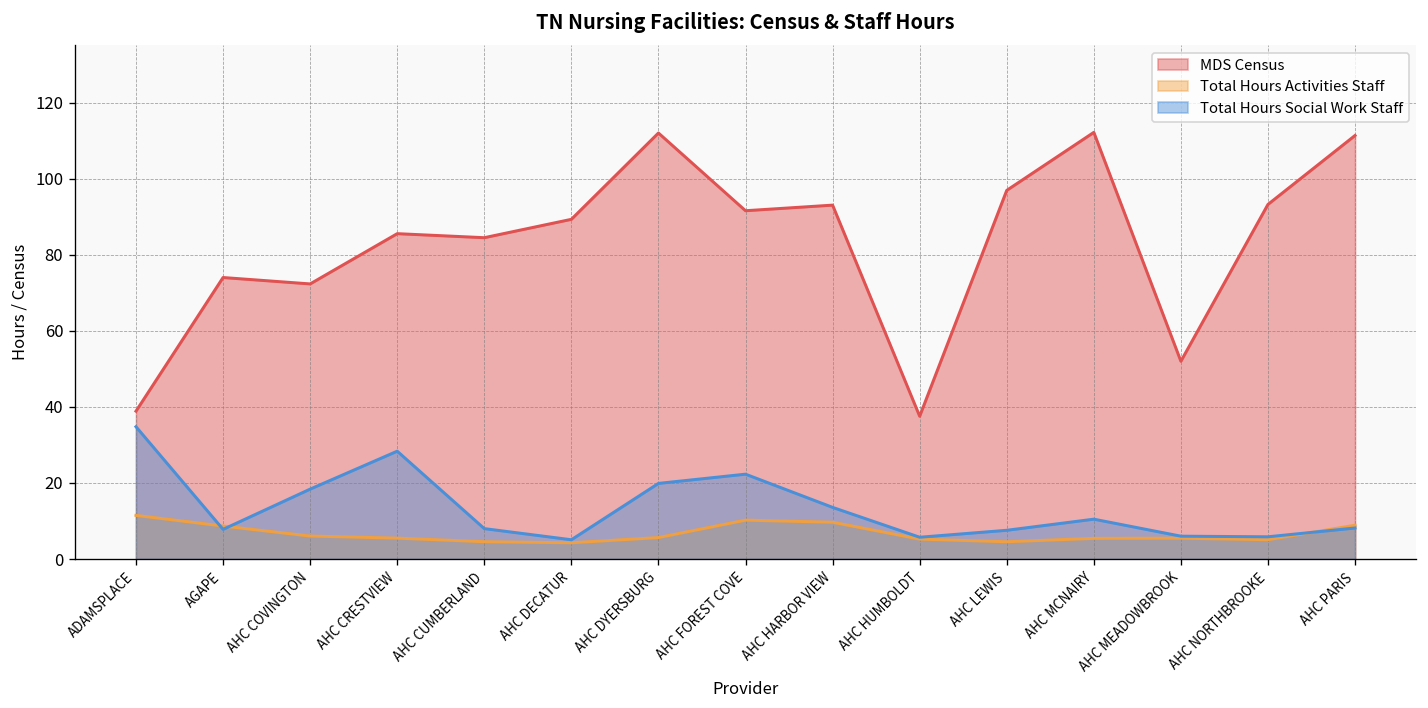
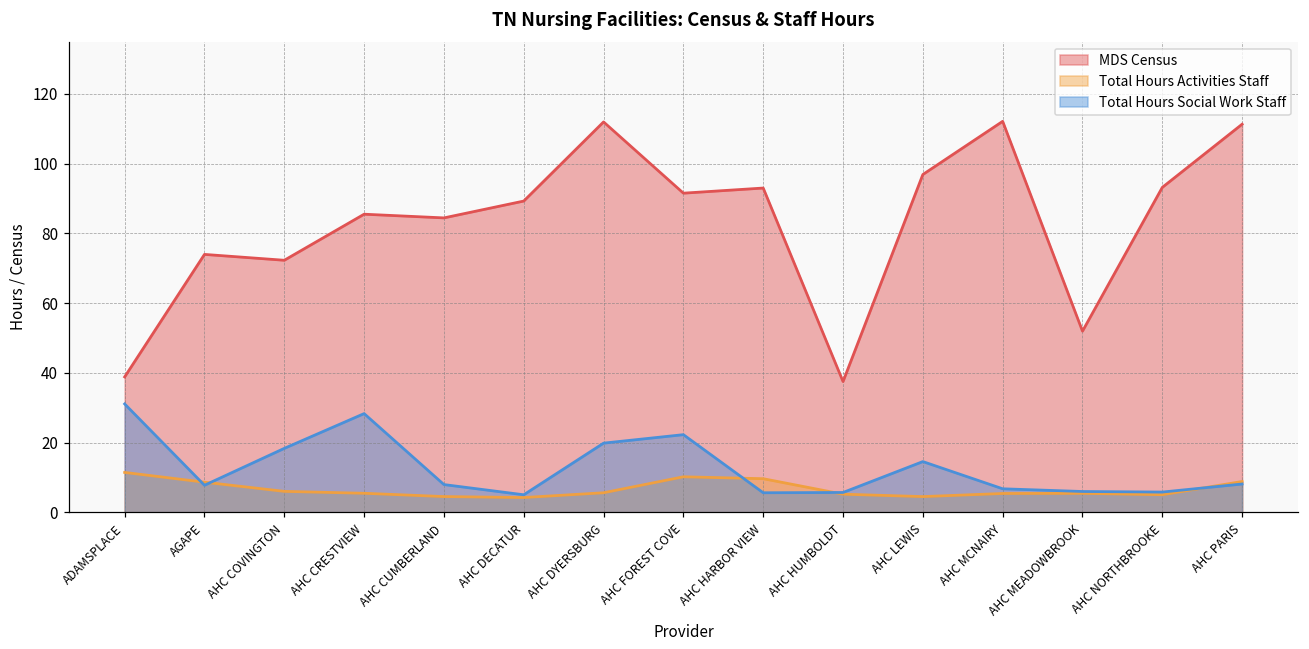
Total Hours Social Work Staff, ADAMSPLACE: 35 -> 31
Total Hours Social Work Staff, AHC HARBOR VIEW: 14 -> 6
Total Hours Social Work Staff, AHC LEWIS: 8 -> 15
Total Hours Social Work Staff, AHC MCNAIRY: 10 -> 7
